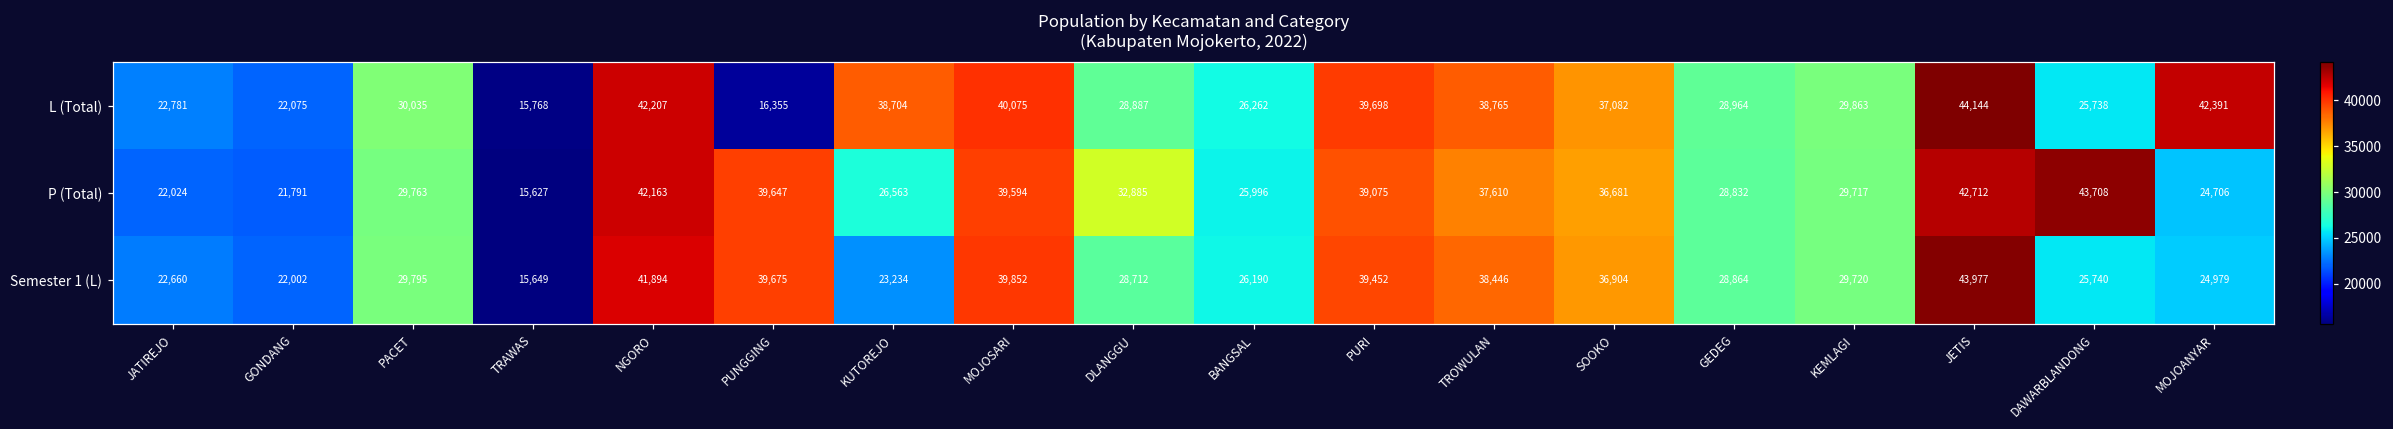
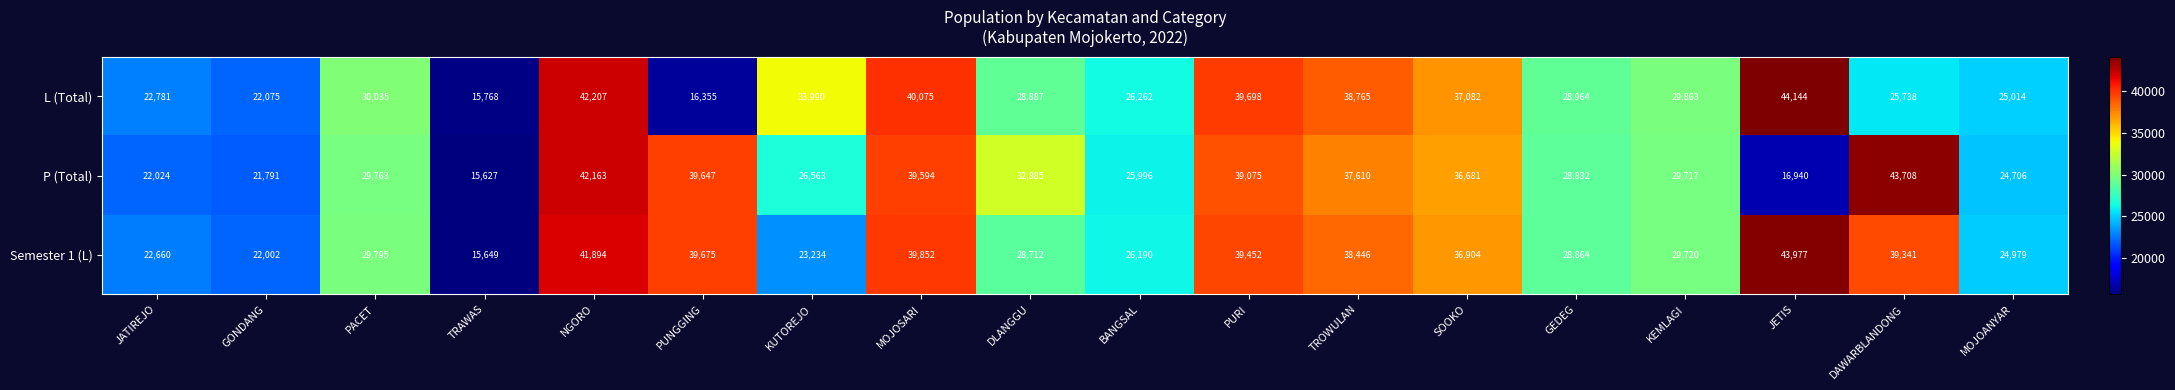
L (Total), KUTOREJO: 38,704 -> 33,990
L (Total), MOJOANYAR: 42,391 -> 25,014
P (Total), JETIS: 42,712 -> 16,940
Semester 1 (L), DAWARBLANDONG: 25,740 -> 39,341
